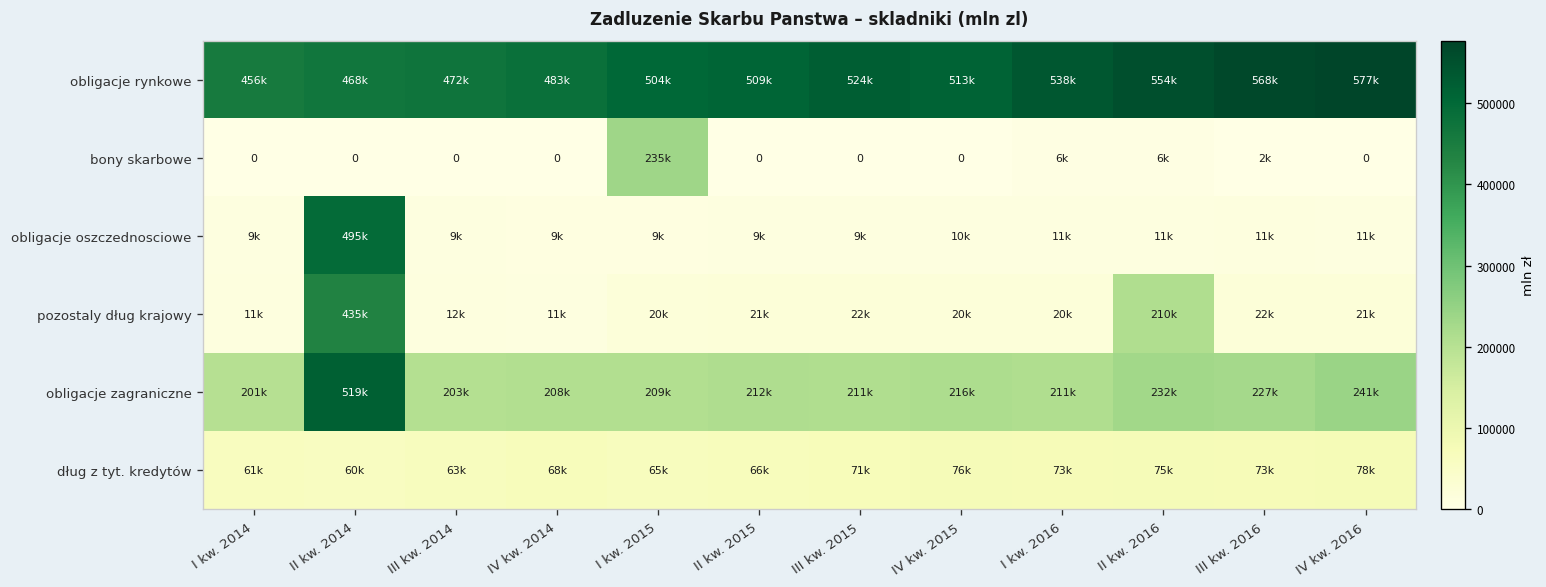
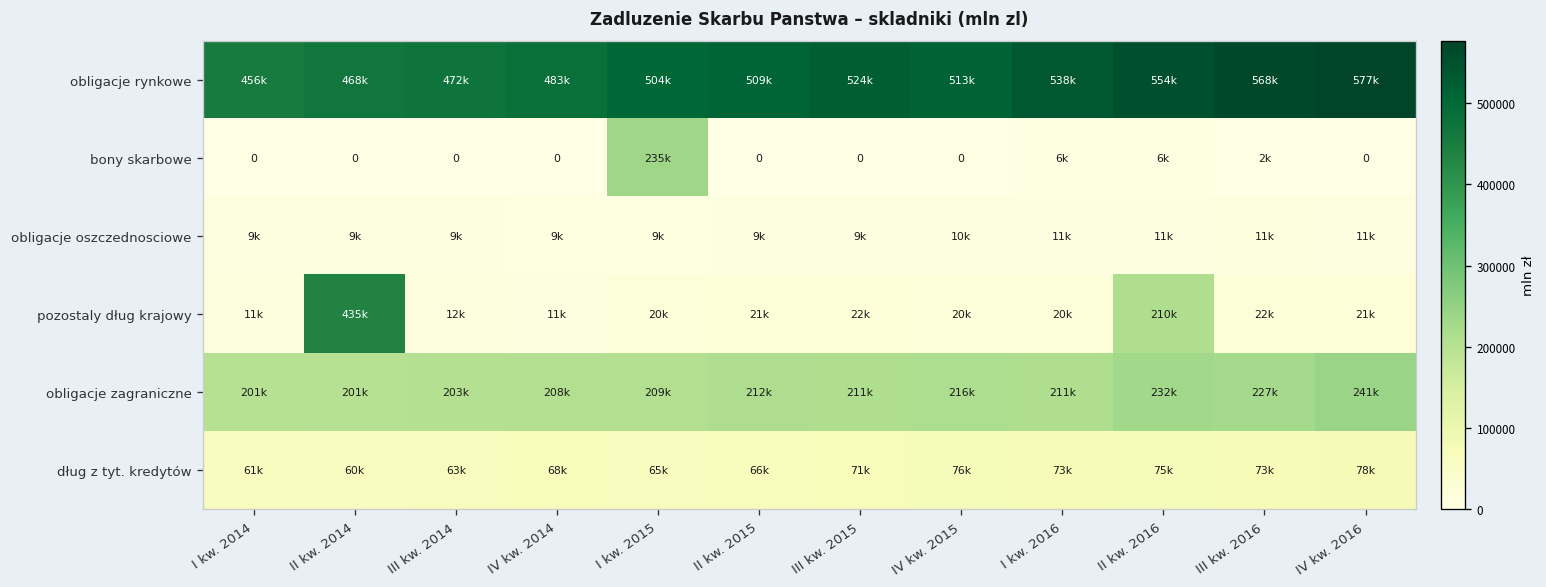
obligacje oszczednosciowe, II kw. 2014: 495k -> 9k
obligacje zagraniczne, II kw. 2014: 519k -> 201k
